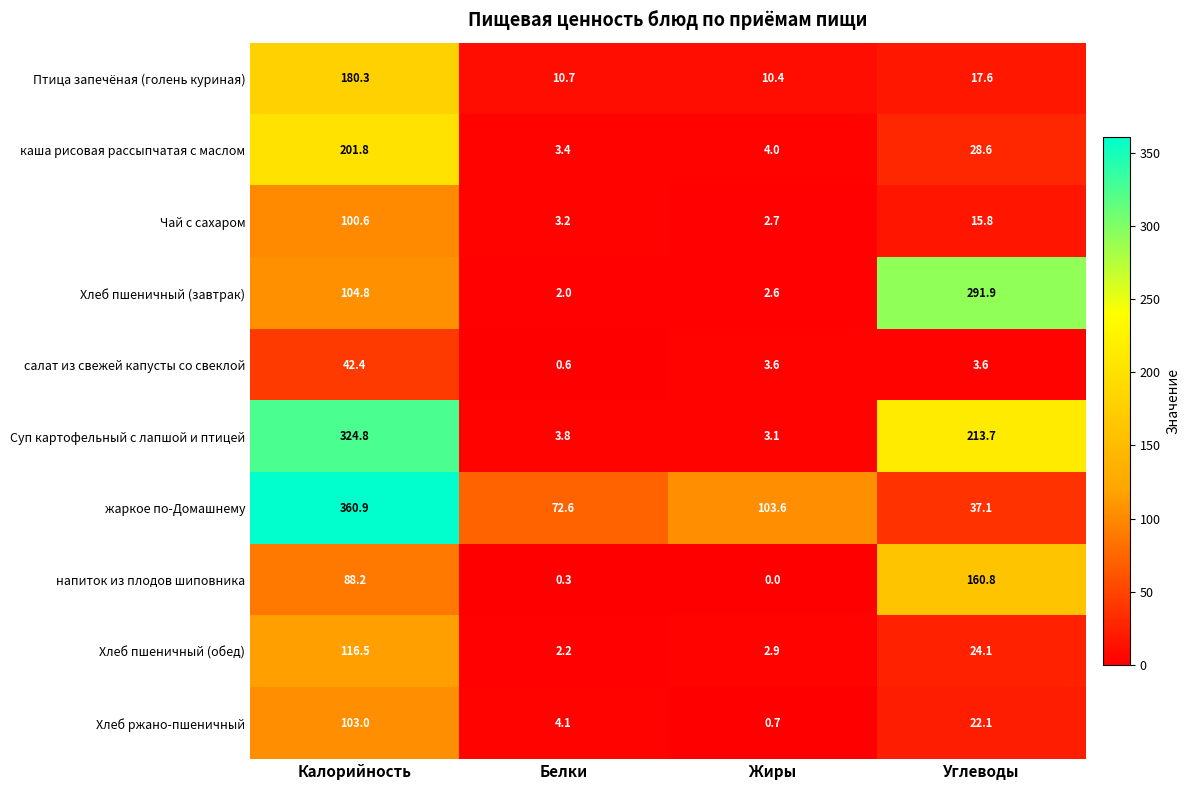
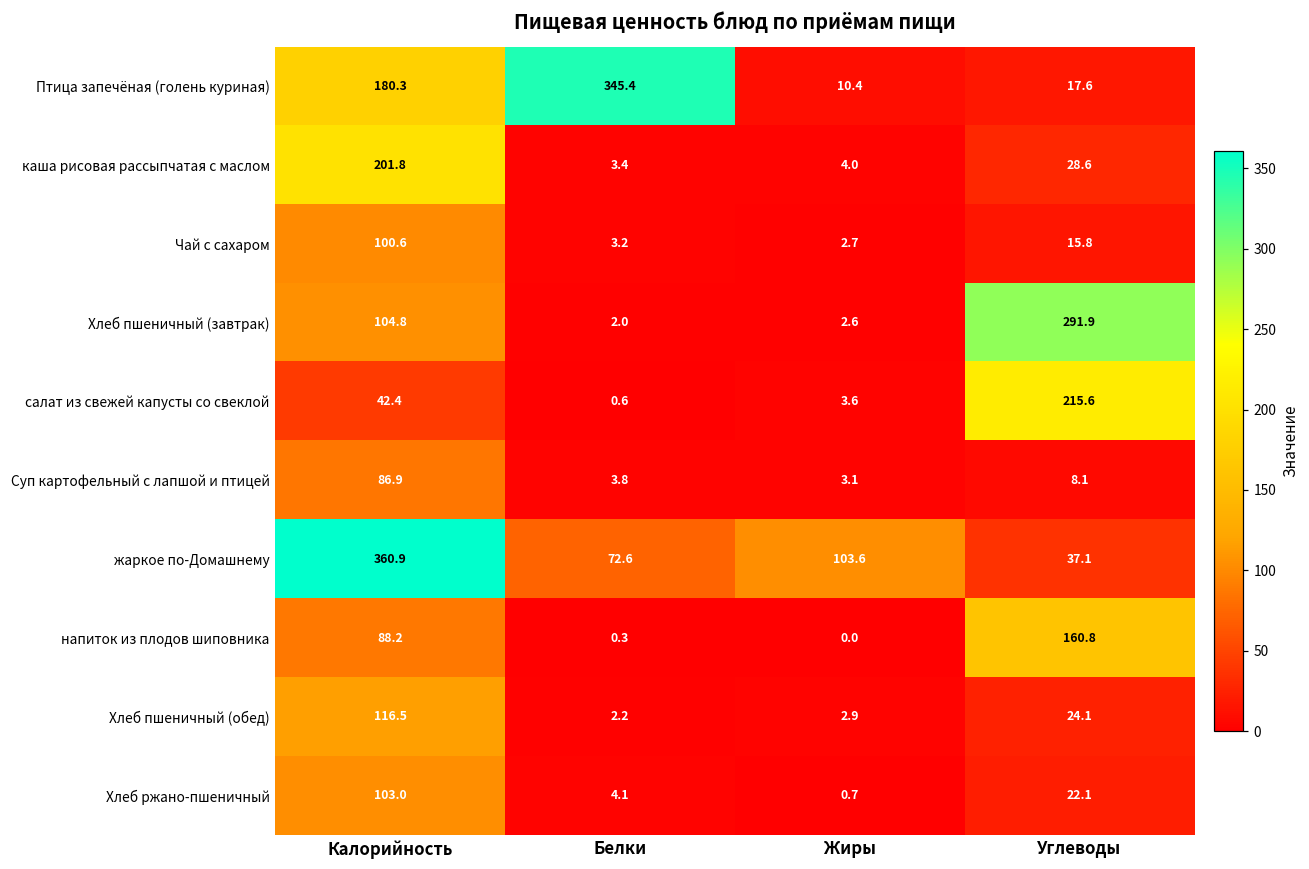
Птица запечёная (голень куриная), Белки: 10.7 -> 345.4
салат из свежей капусты со свеклой, Углеводы: 3.6 -> 215.6
Суп картофельный с лапшой и птицей, Калорийность: 324.8 -> 86.9
Суп картофельный с лапшой и птицей, Углеводы: 213.7 -> 8.1
